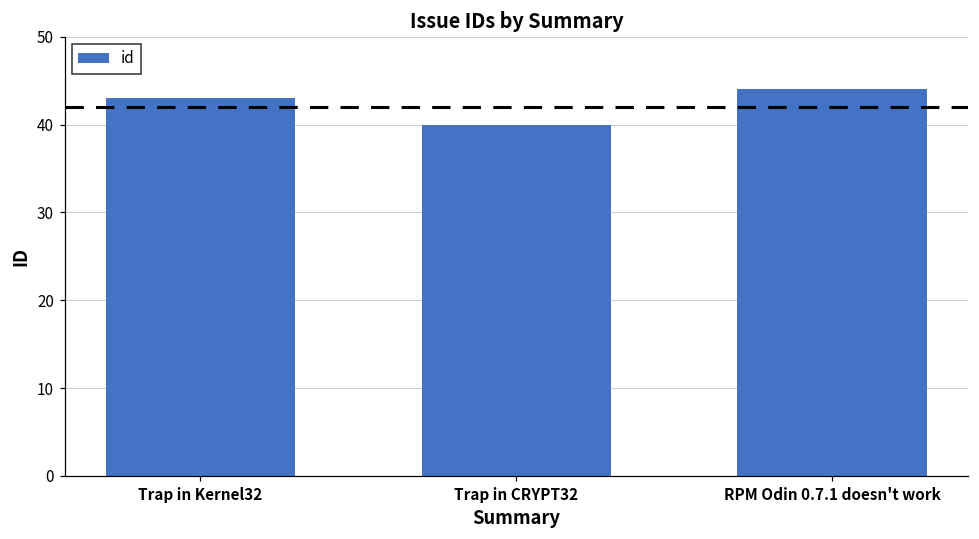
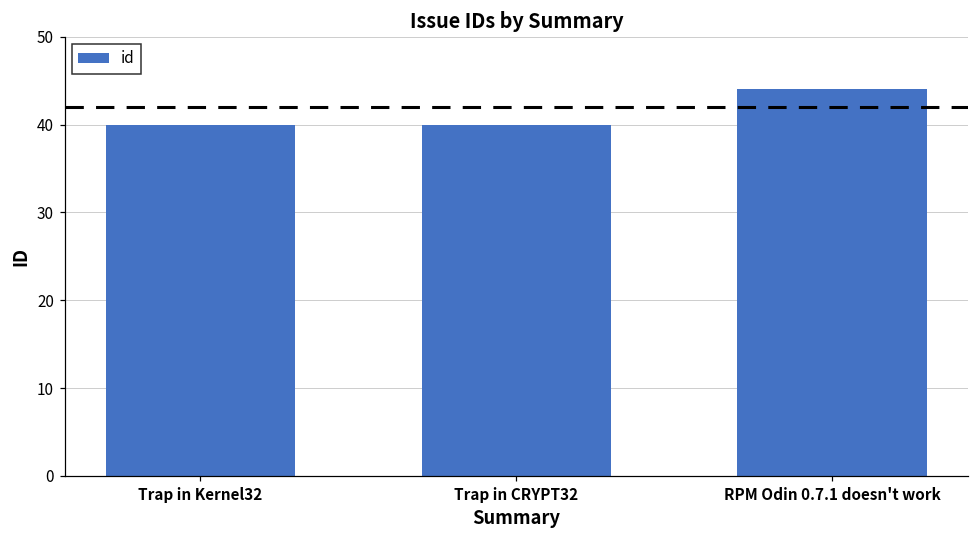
Trap in Kernel32: 43 -> 40
